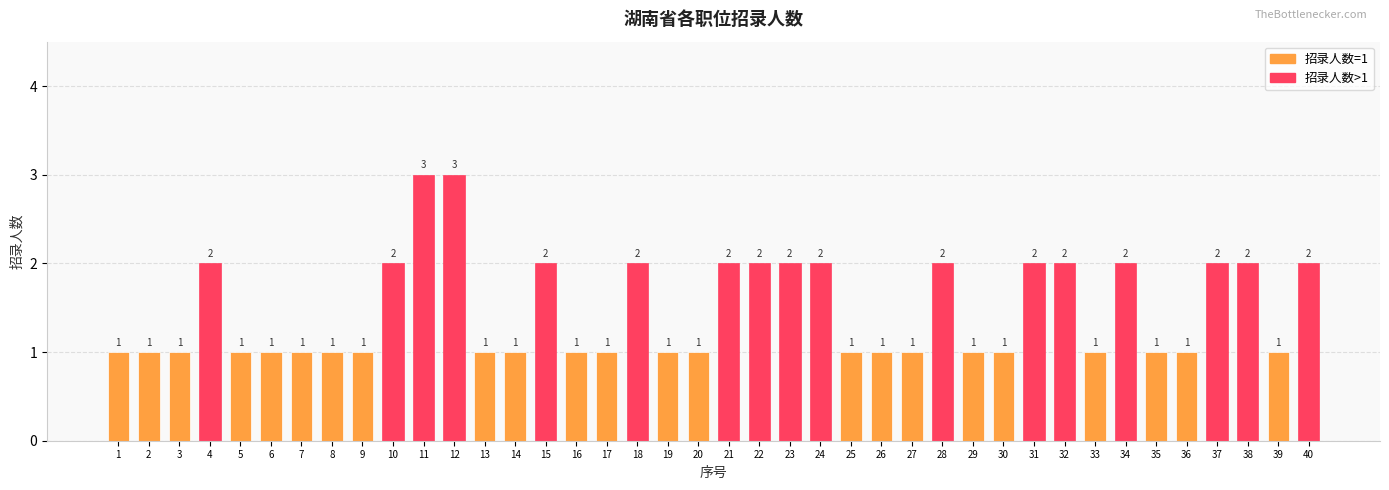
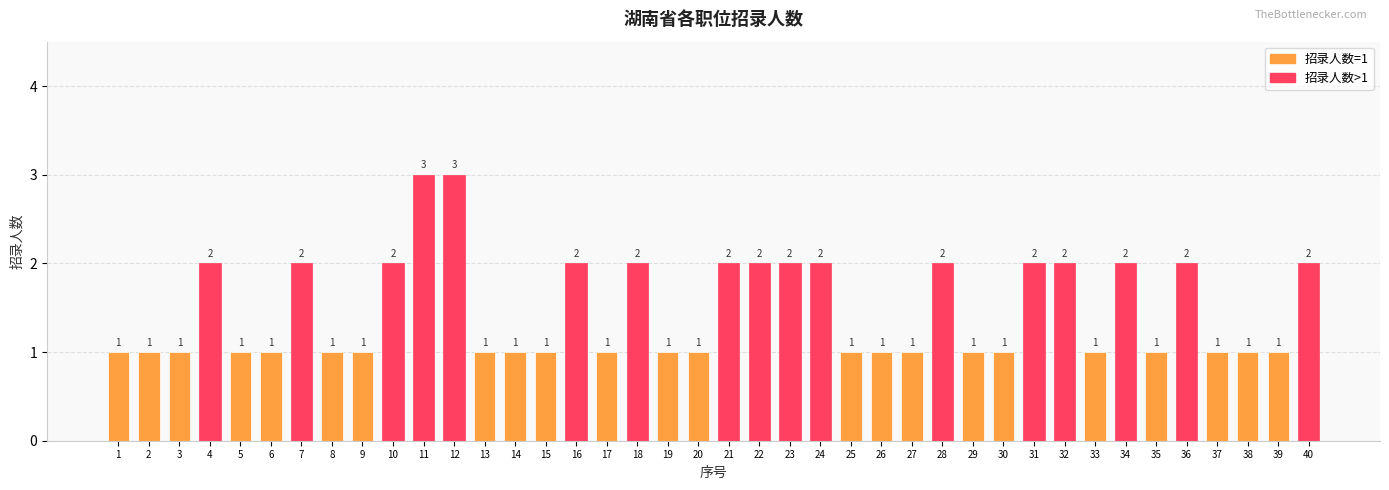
7: 1 -> 2
15: 2 -> 1
16: 1 -> 2
36: 1 -> 2
37: 2 -> 1
38: 2 -> 1
